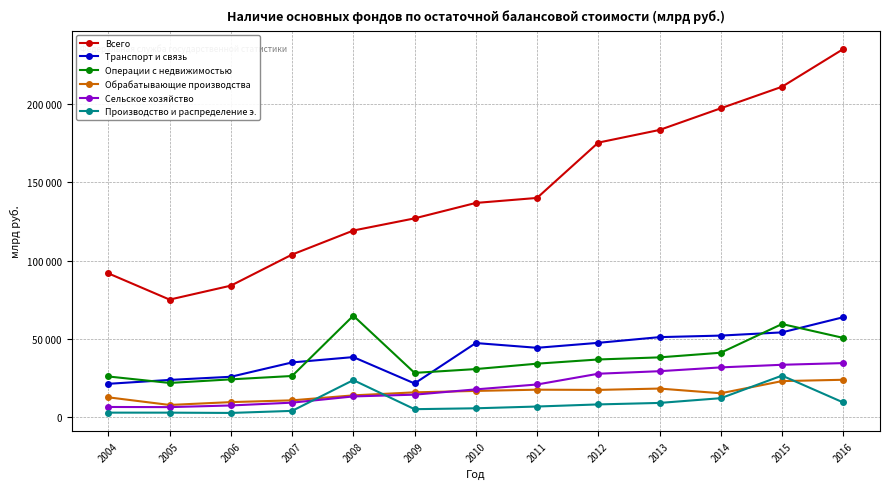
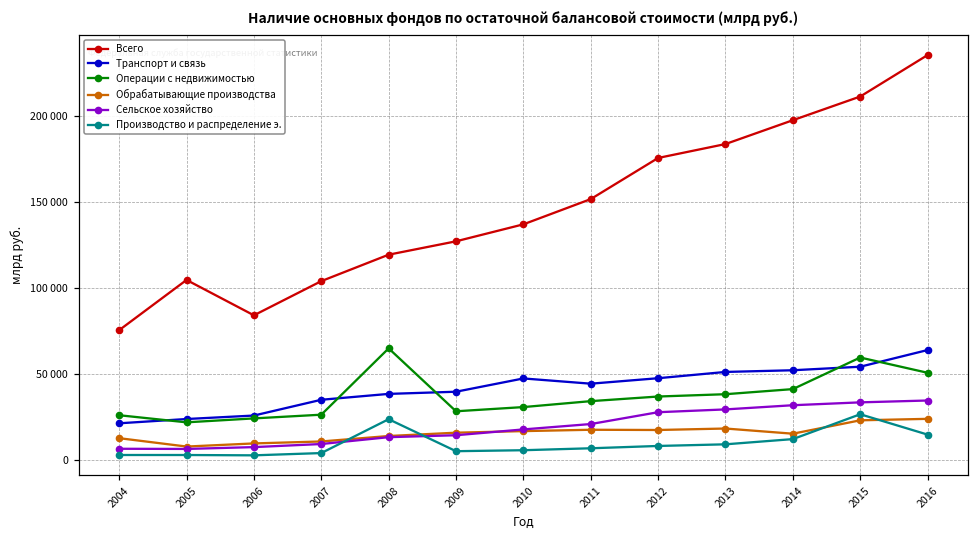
Всего, 2004: 92000 -> 75000
Всего, 2005: 75000 -> 105000
Транспорт и связь, 2009: 22000 -> 40000
Всего, 2011: 140000 -> 152000
Производство и распределение э., 2016: 9000 -> 15000
